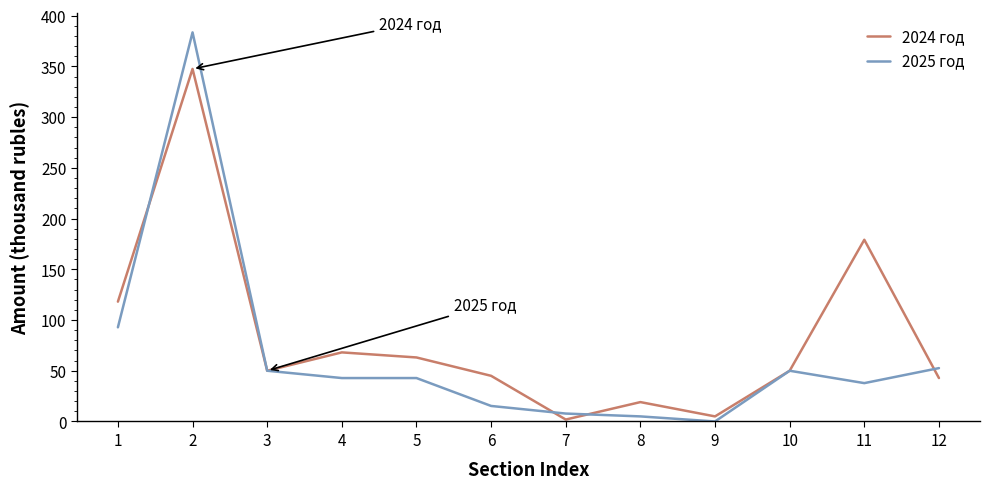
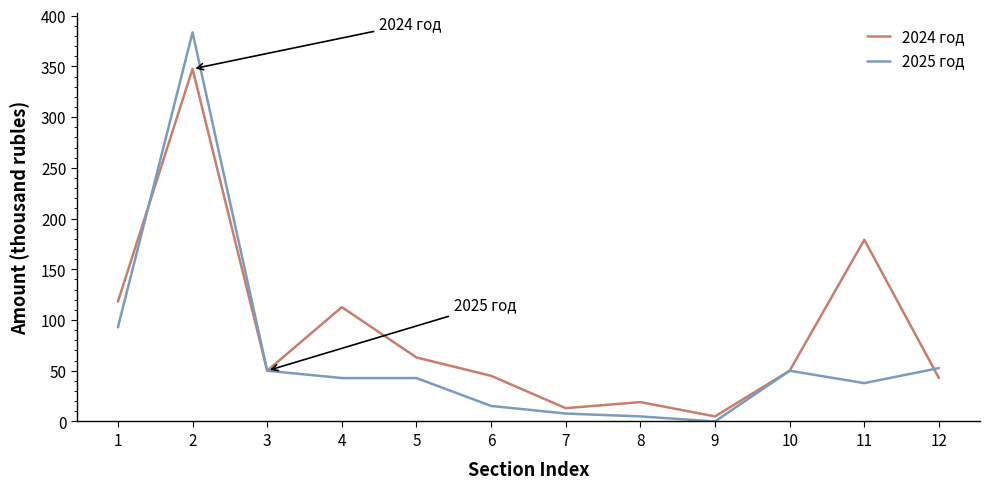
2024 год, 4: 68 -> 113
2024 год, 7: 2 -> 13
